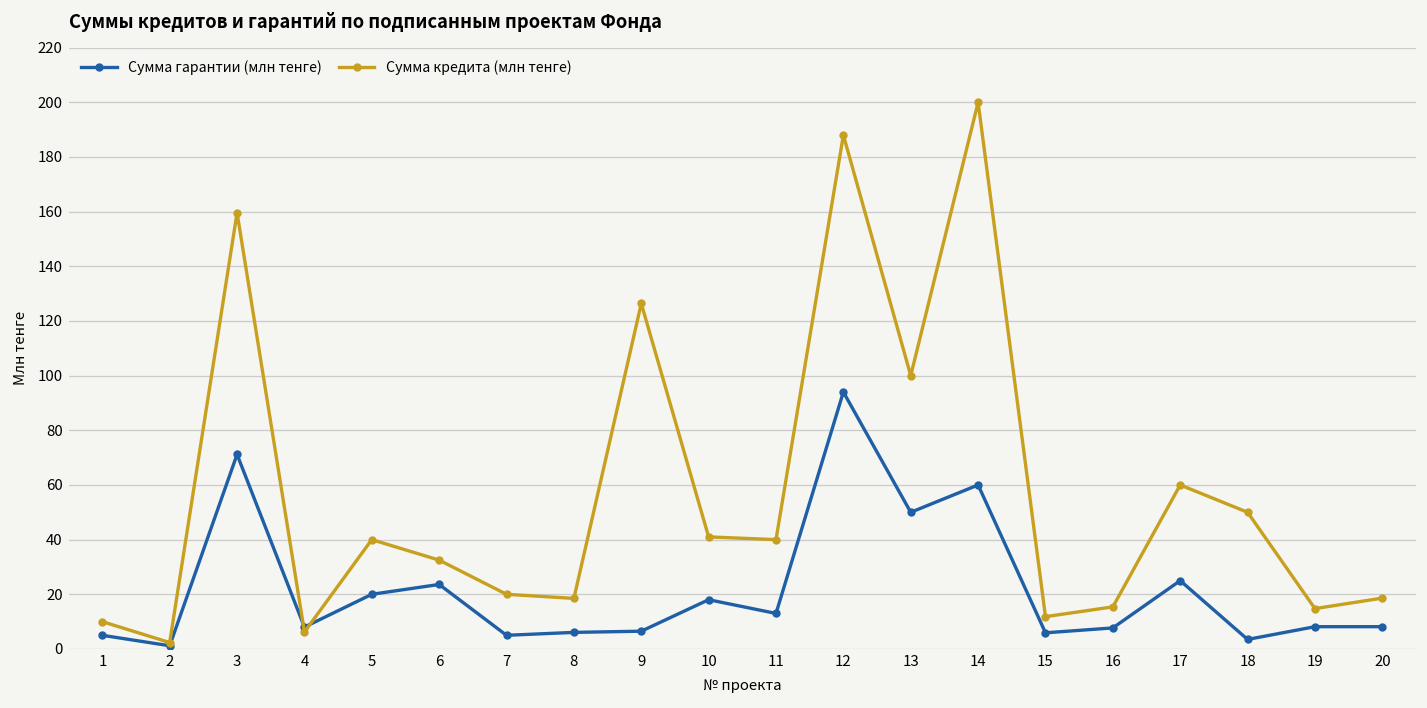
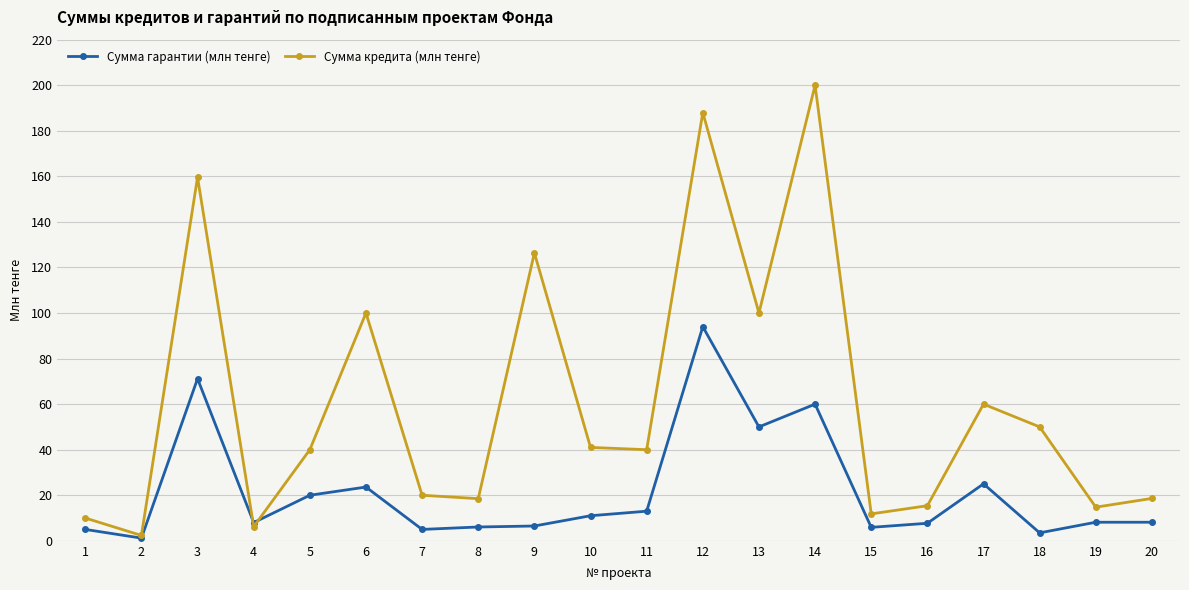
Сумма кредита (млн тенге), 6: 33 -> 100
Сумма гарантии (млн тенге), 10: 18 -> 11
